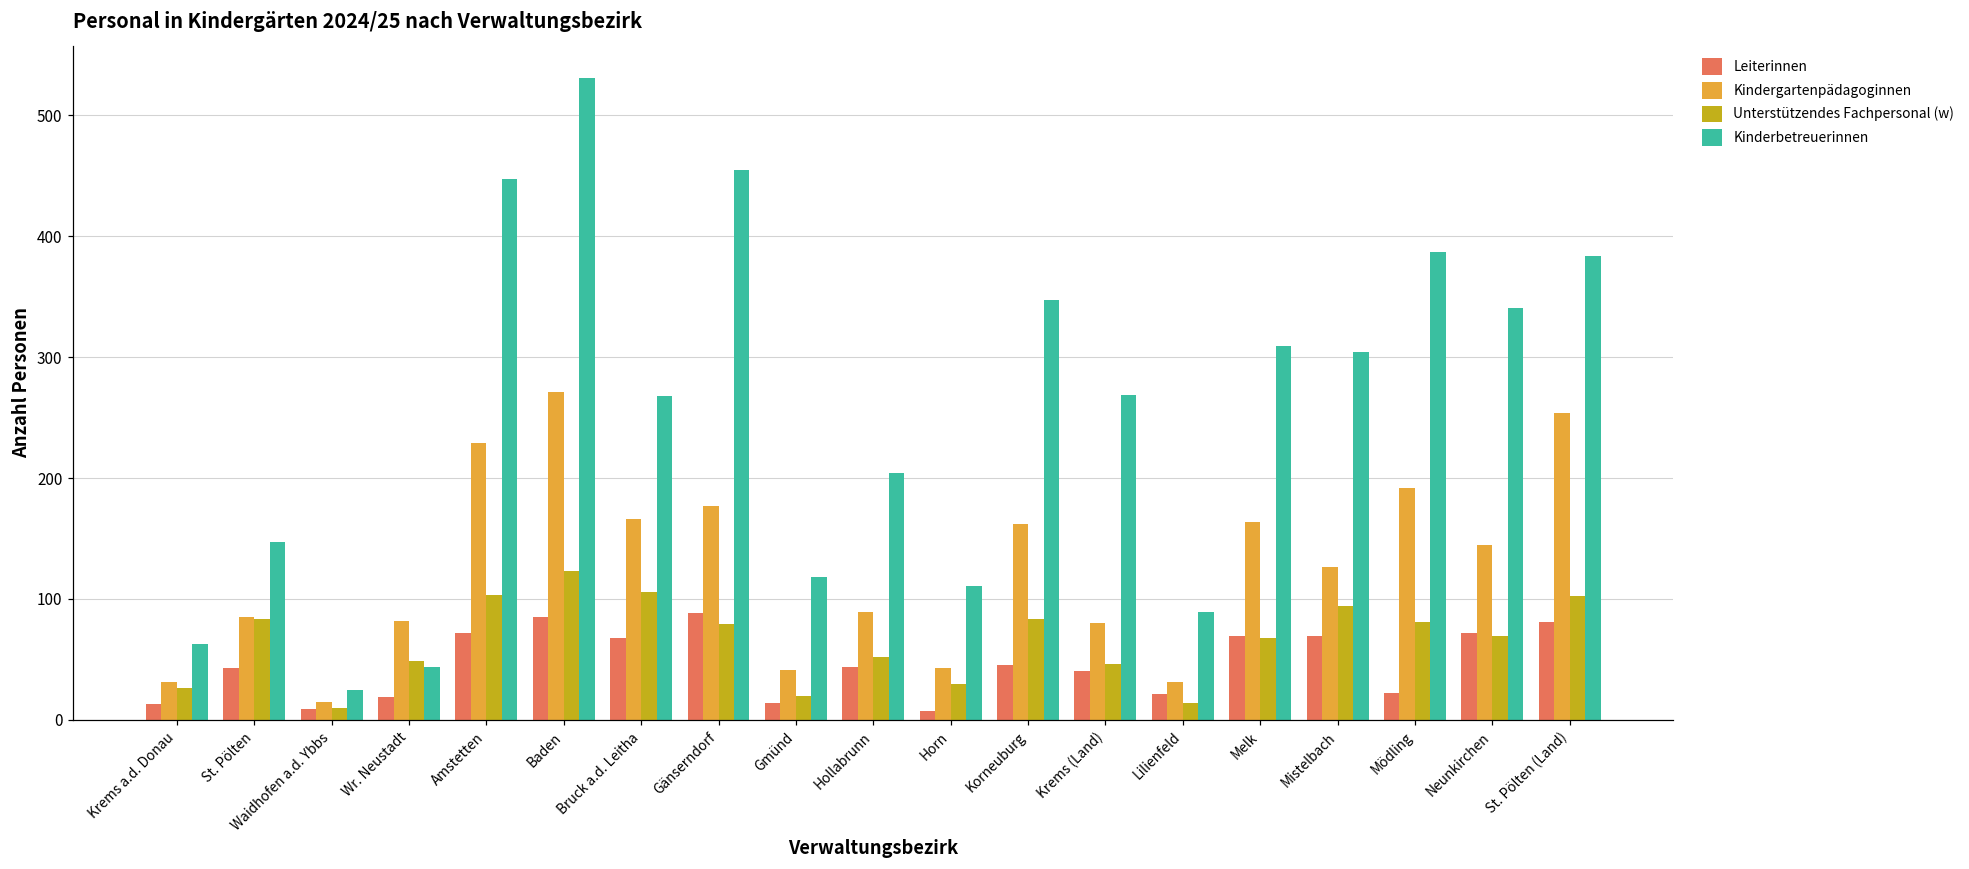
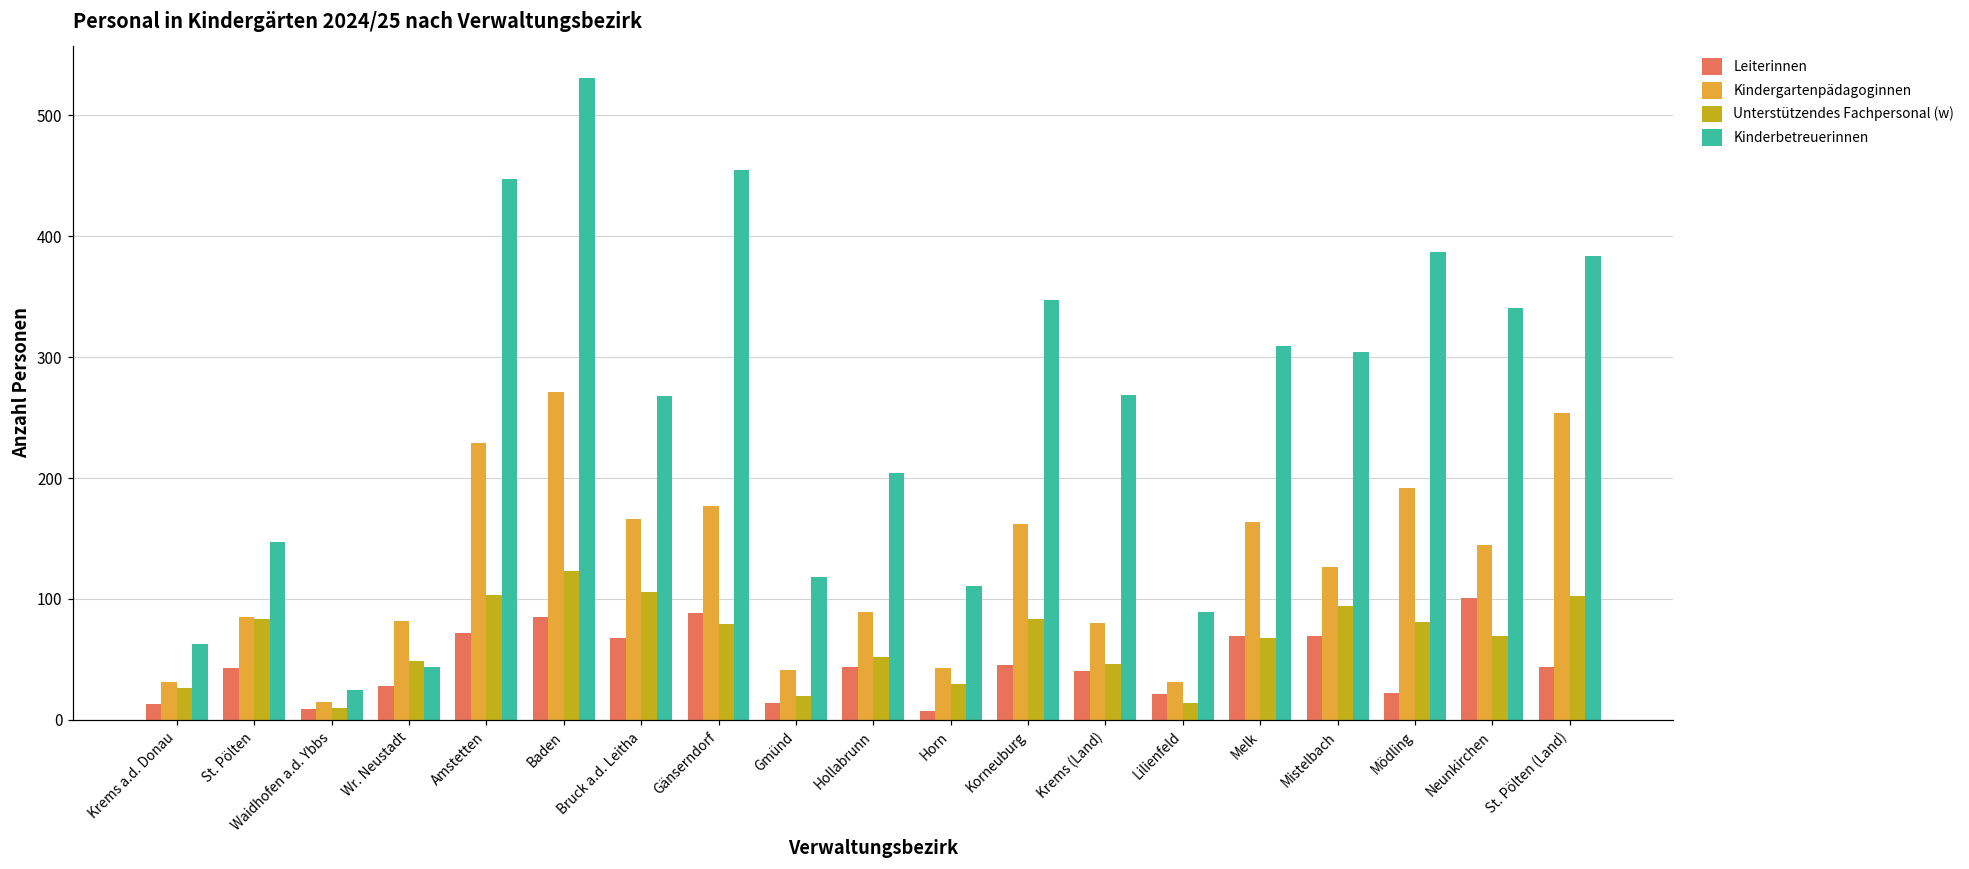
Leiterinnen, Wr. Neustadt: 19 -> 28
Leiterinnen, Neunkirchen: 72 -> 101
Leiterinnen, St. Pölten (Land): 81 -> 44
